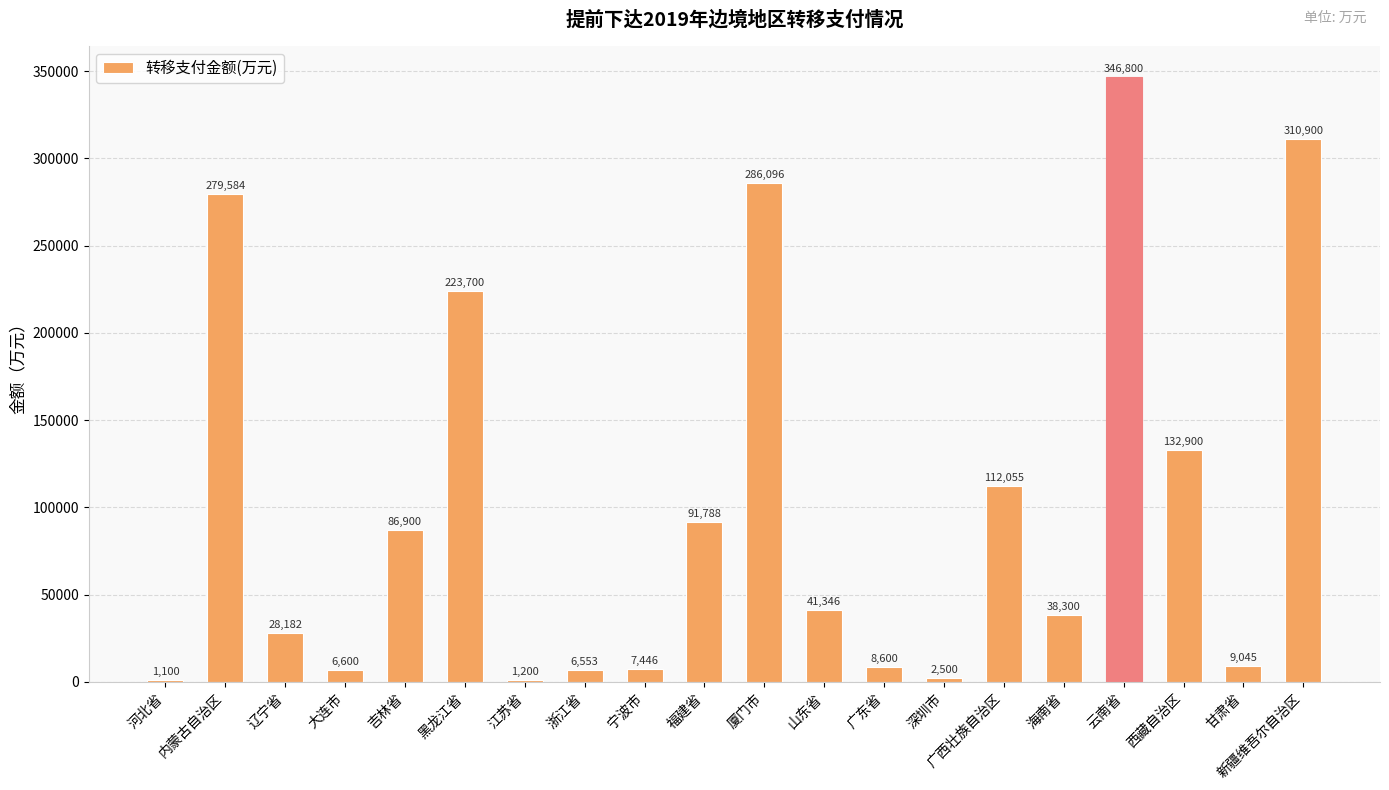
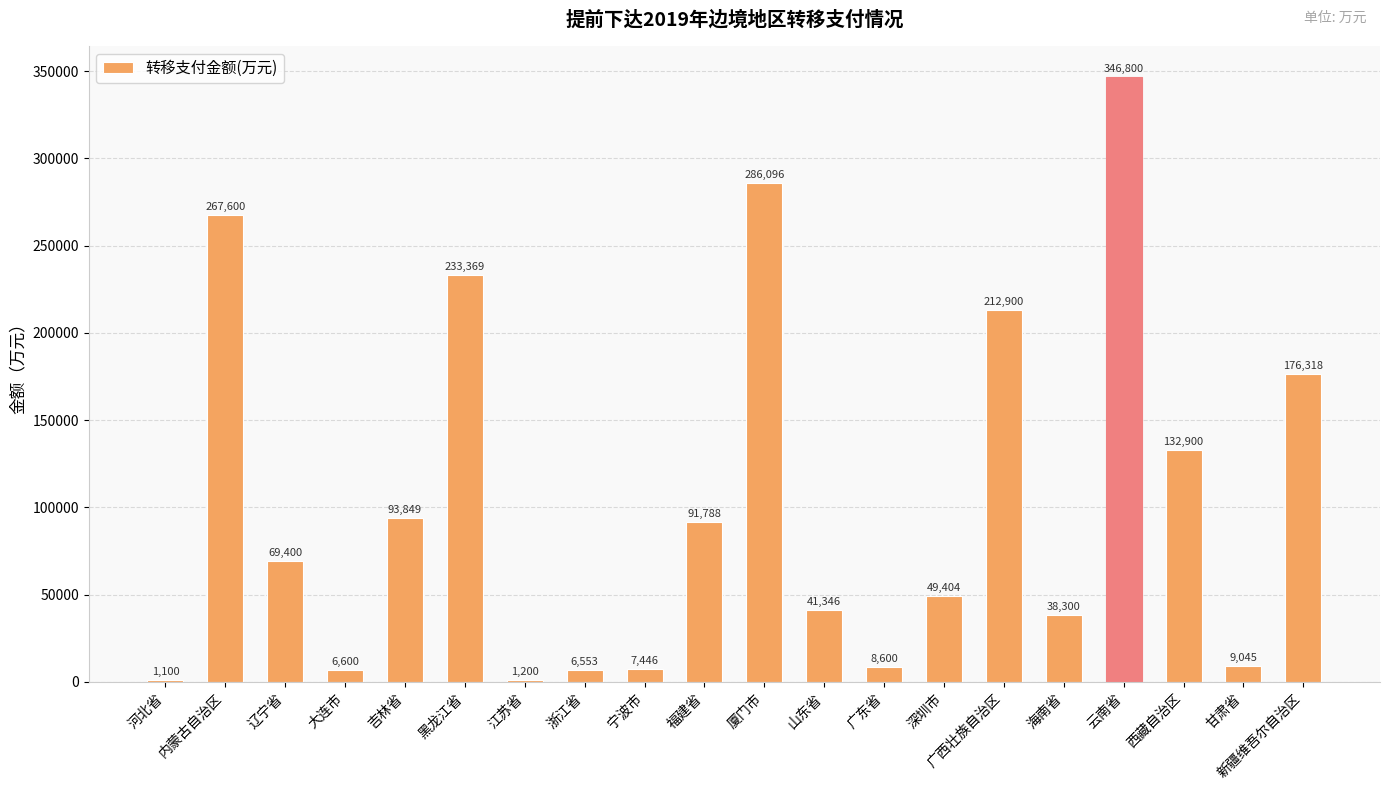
内蒙古自治区: 279,584 -> 267,600
辽宁省: 28,182 -> 69,400
吉林省: 86,900 -> 93,849
黑龙江省: 223,700 -> 233,369
深圳市: 2,500 -> 49,404
广西壮族自治区: 112,055 -> 212,900
新疆维吾尔自治区: 310,900 -> 176,318
